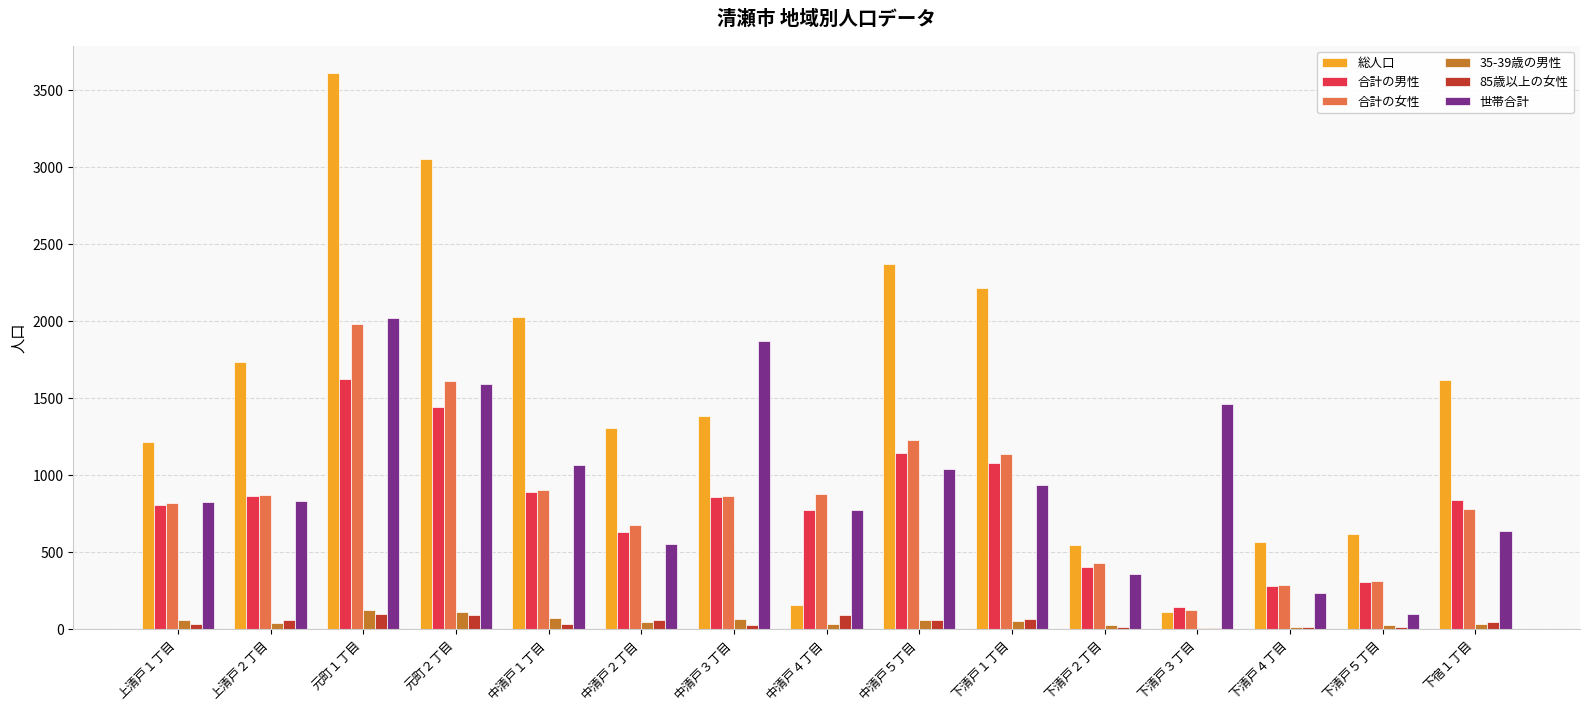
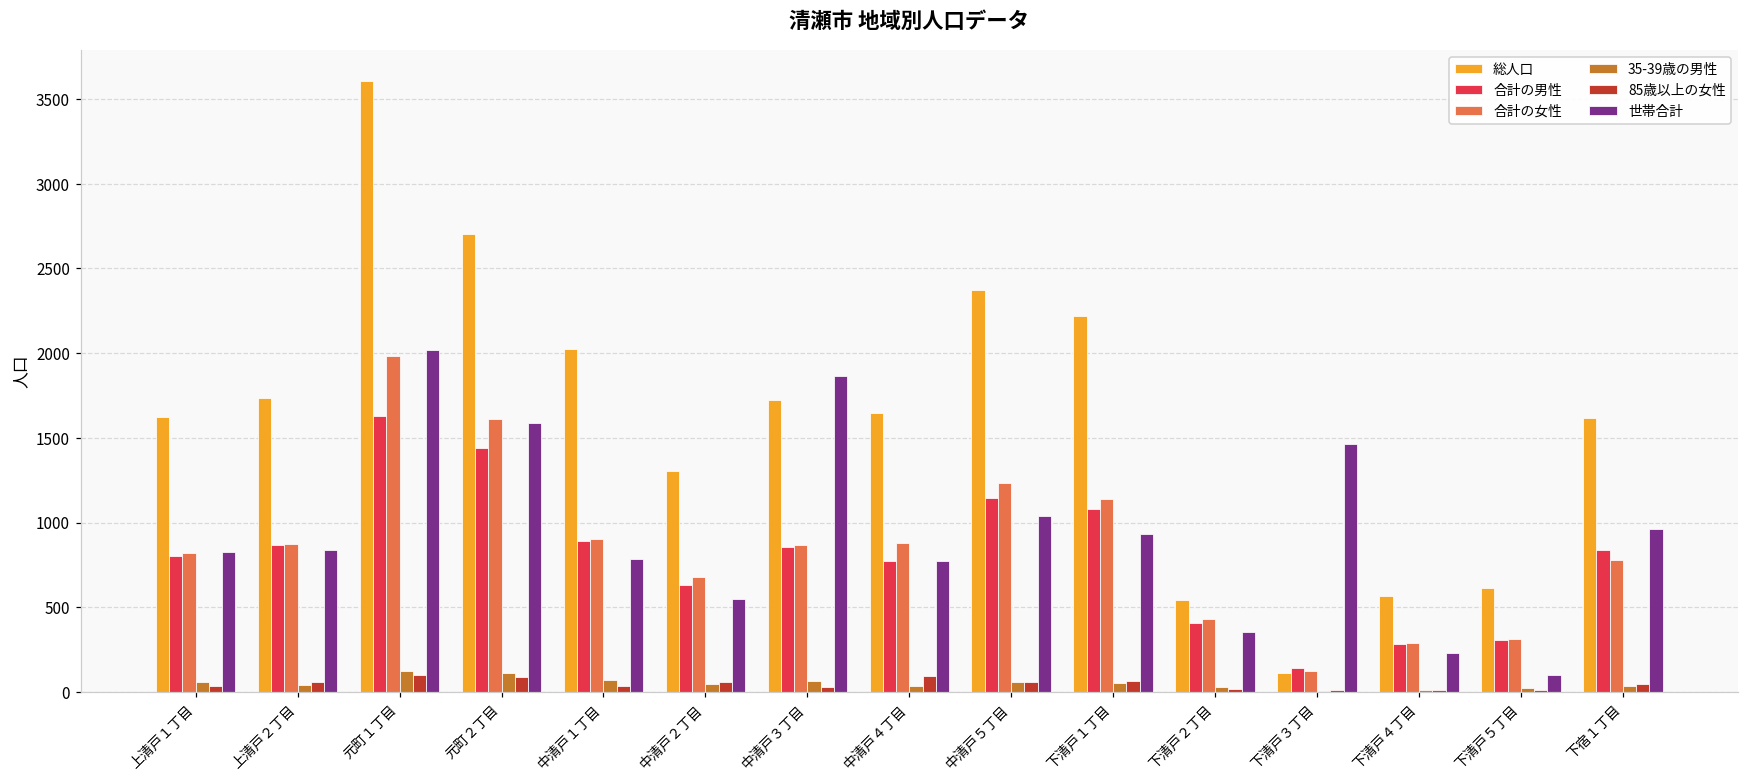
総人口, 上清戸１丁目: 1220 -> 1620
総人口, 元町２丁目: 3050 -> 2700
世帯合計, 中清戸１丁目: 1060 -> 790
総人口, 中清戸３丁目: 1380 -> 1720
総人口, 中清戸４丁目: 160 -> 1650
世帯合計, 下宿１丁目: 640 -> 960
